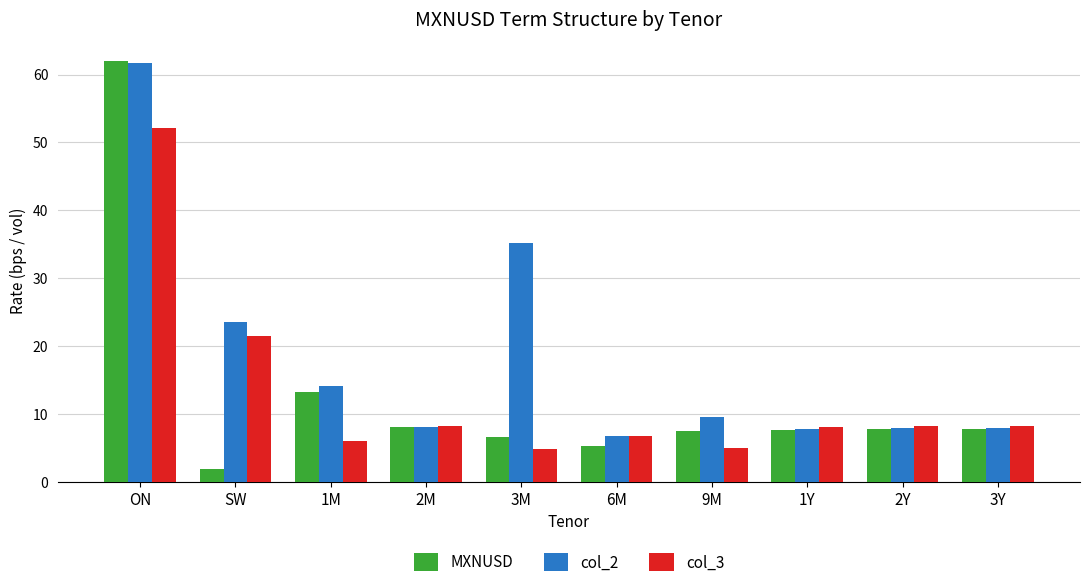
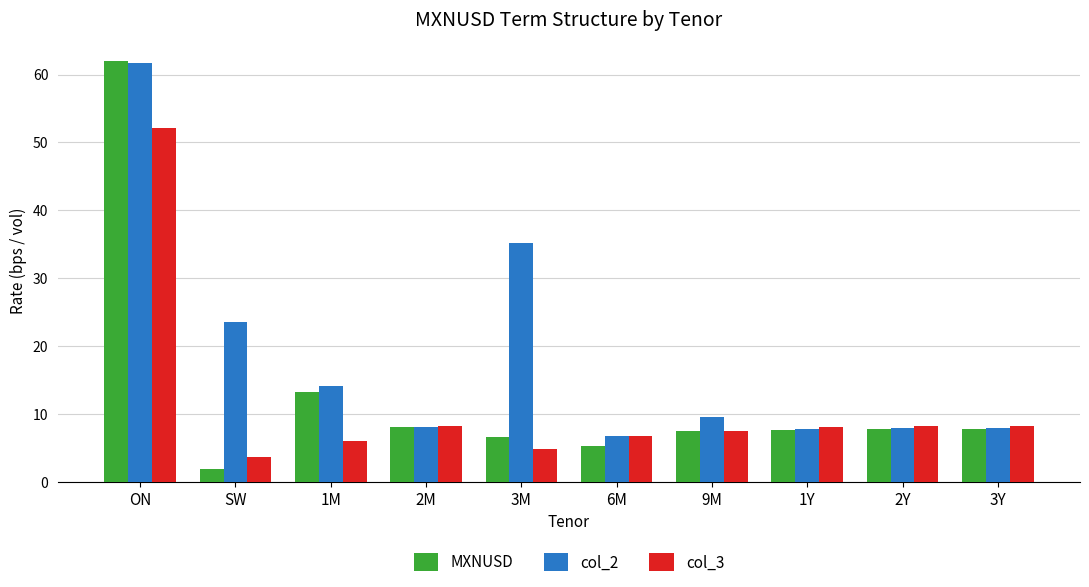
col_3, SW: 22 -> 4
col_3, 9M: 5 -> 7
